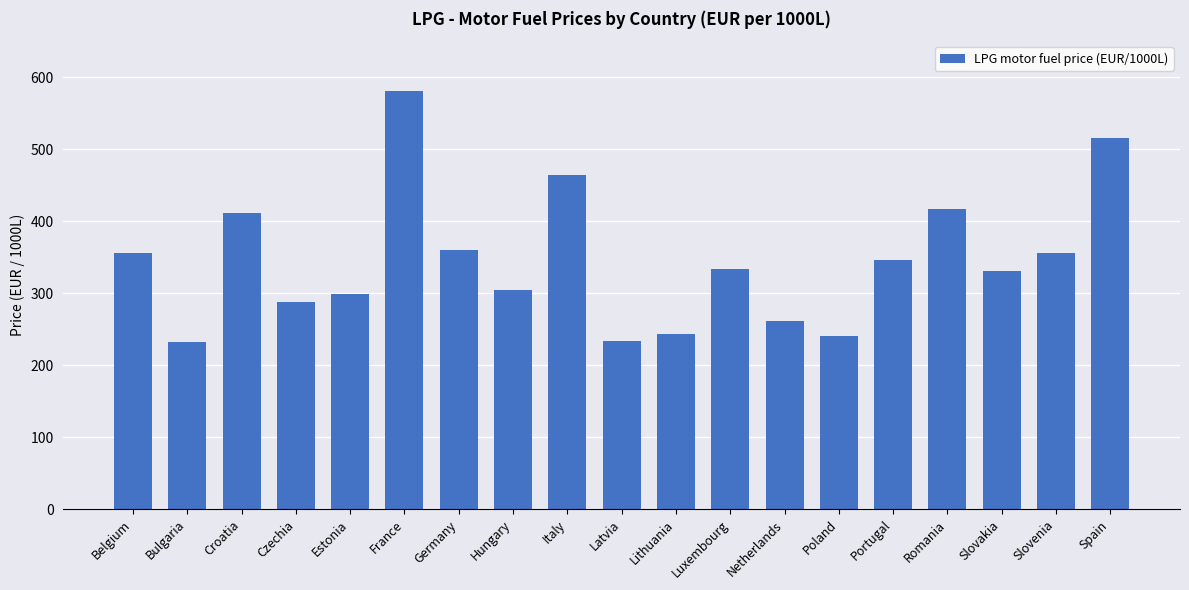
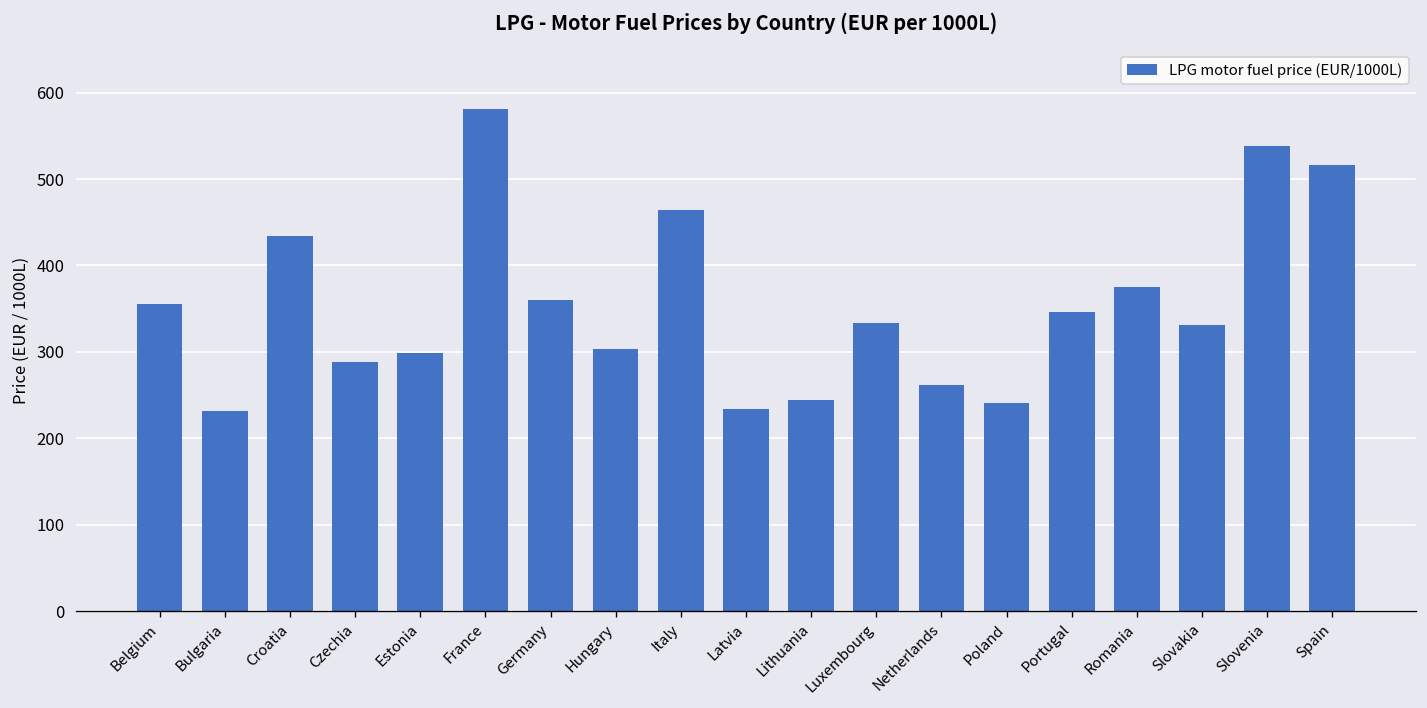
Croatia: 410 -> 430
Romania: 420 -> 380
Slovenia: 360 -> 540
